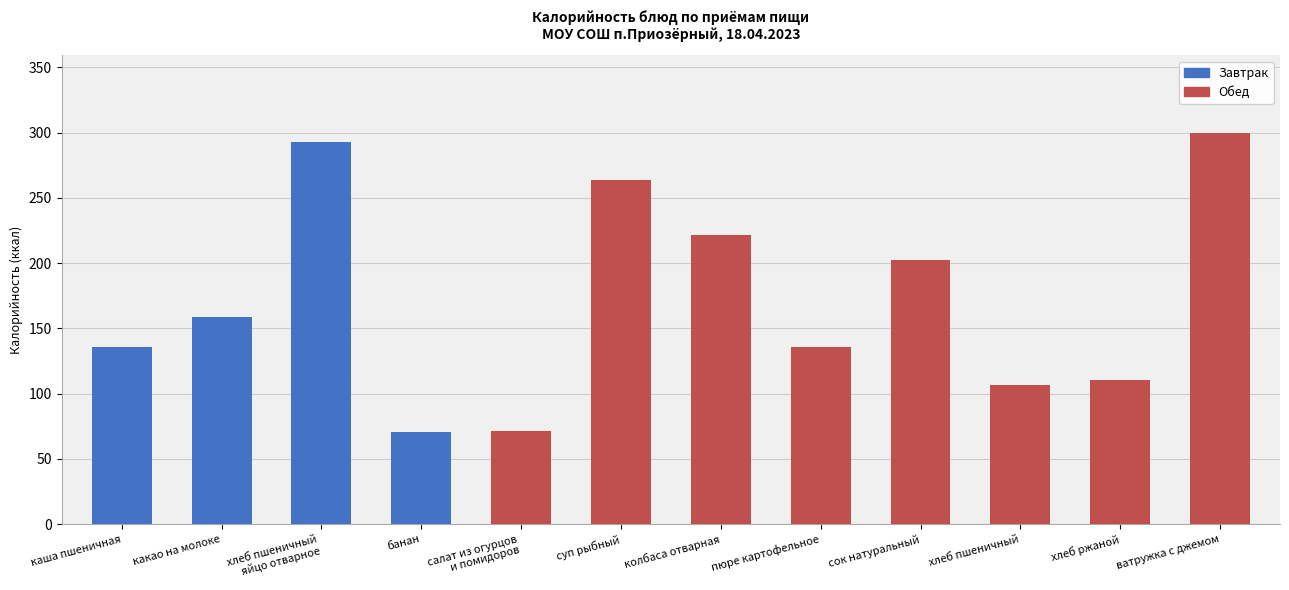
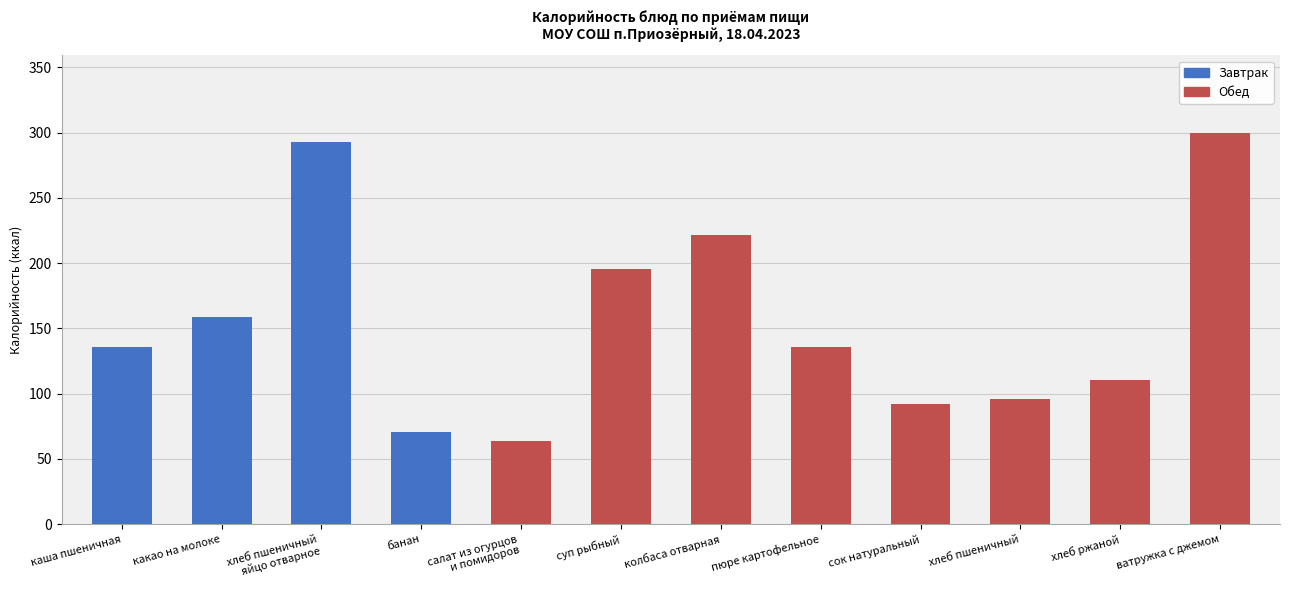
салат из огурцов и помидоров: 71 -> 64
суп рыбный: 264 -> 195
сок натуральный: 202 -> 92
хлеб пшеничный: 107 -> 96
